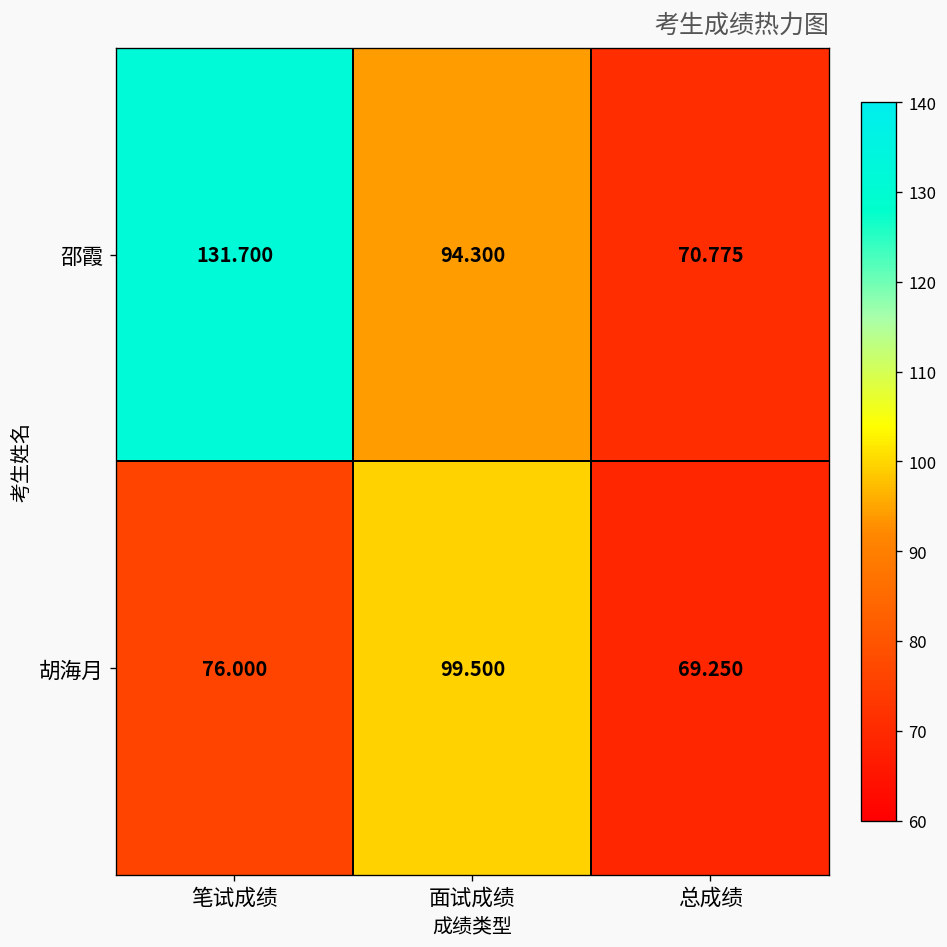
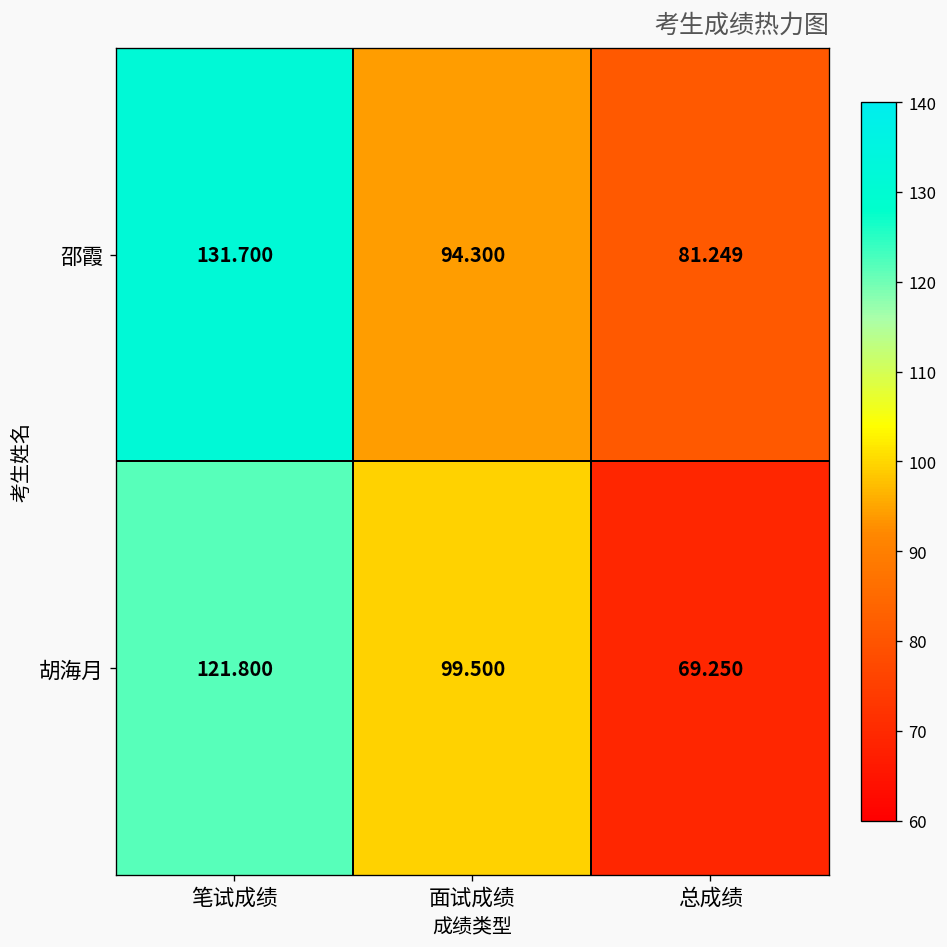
邵霞, 总成绩: 70.775 -> 81.249
胡海月, 笔试成绩: 76.000 -> 121.800
